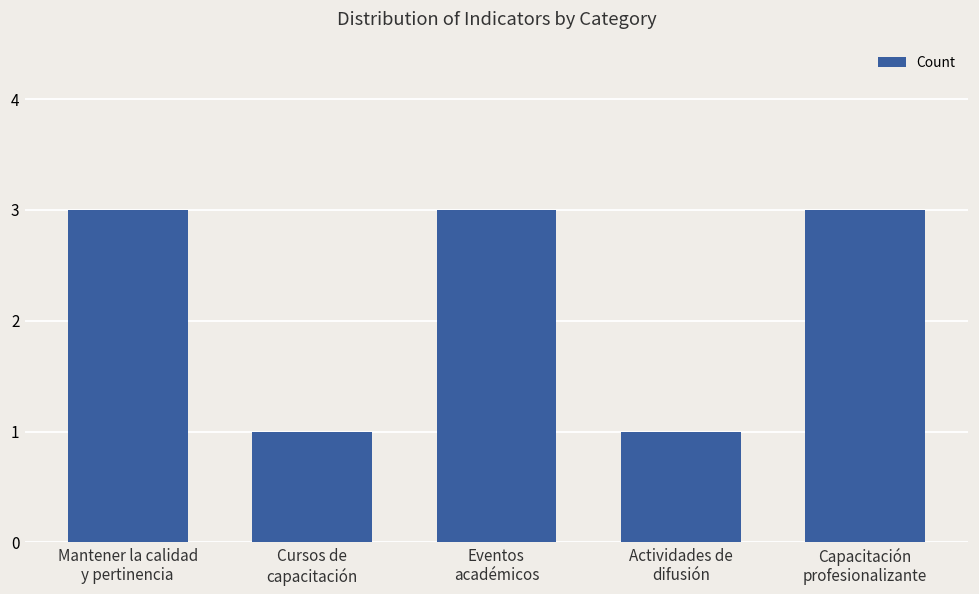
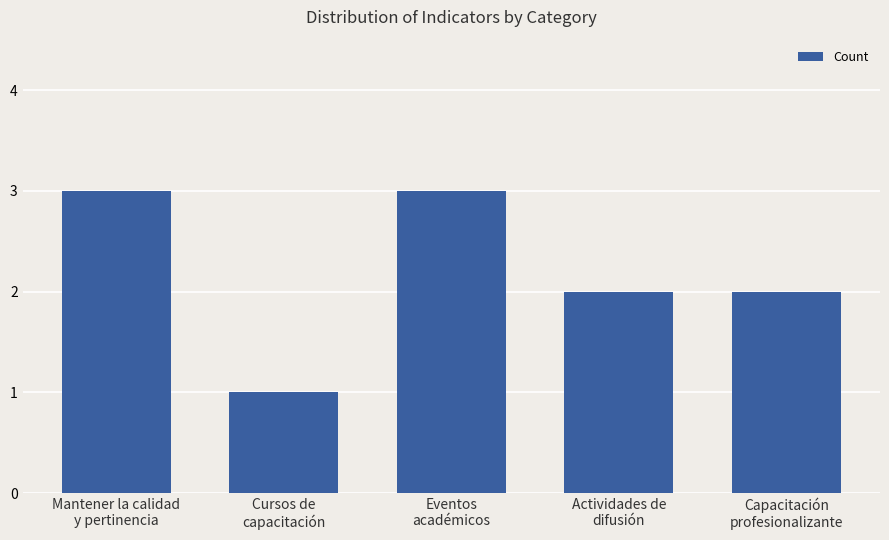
Actividades de difusión: 1 -> 2
Capacitación profesionalizante: 3 -> 2
